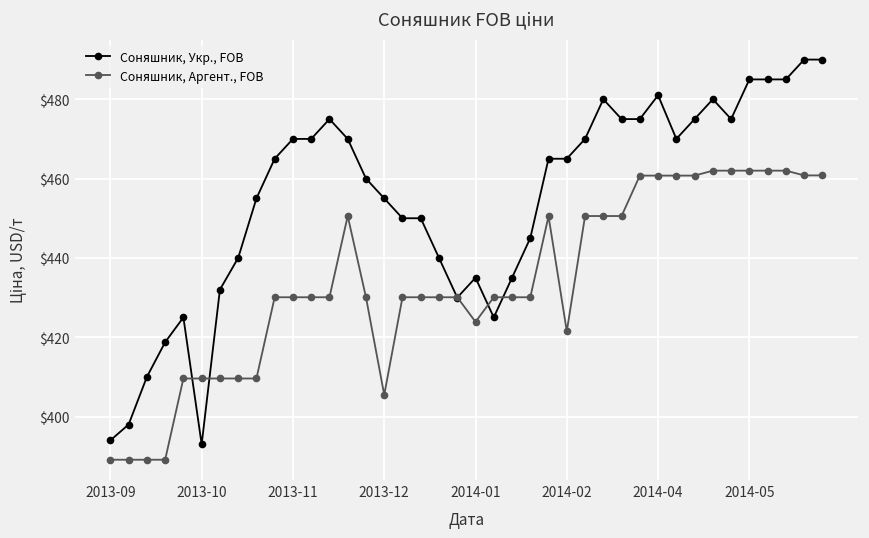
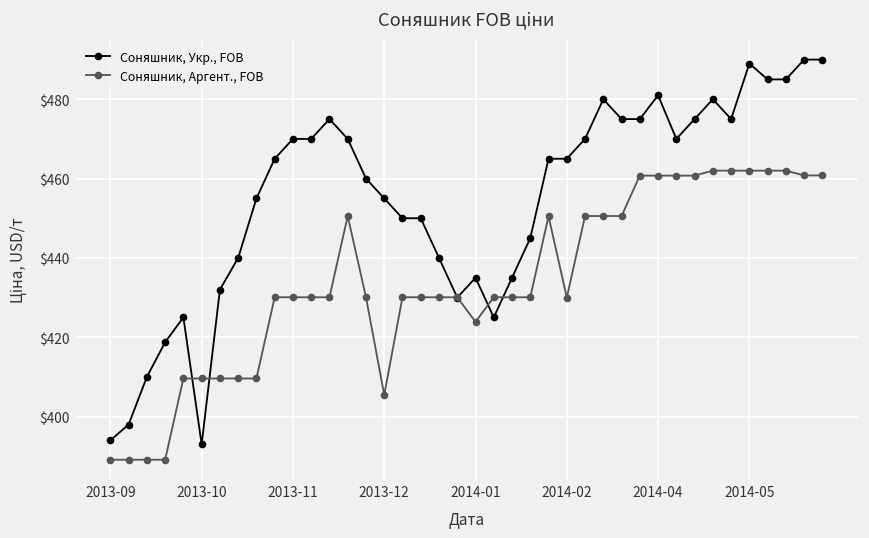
Соняшник, Аргент., FOB, 2014-02: $422 -> $430
Соняшник, Укр., FOB, 2014-05: $485 -> $489
